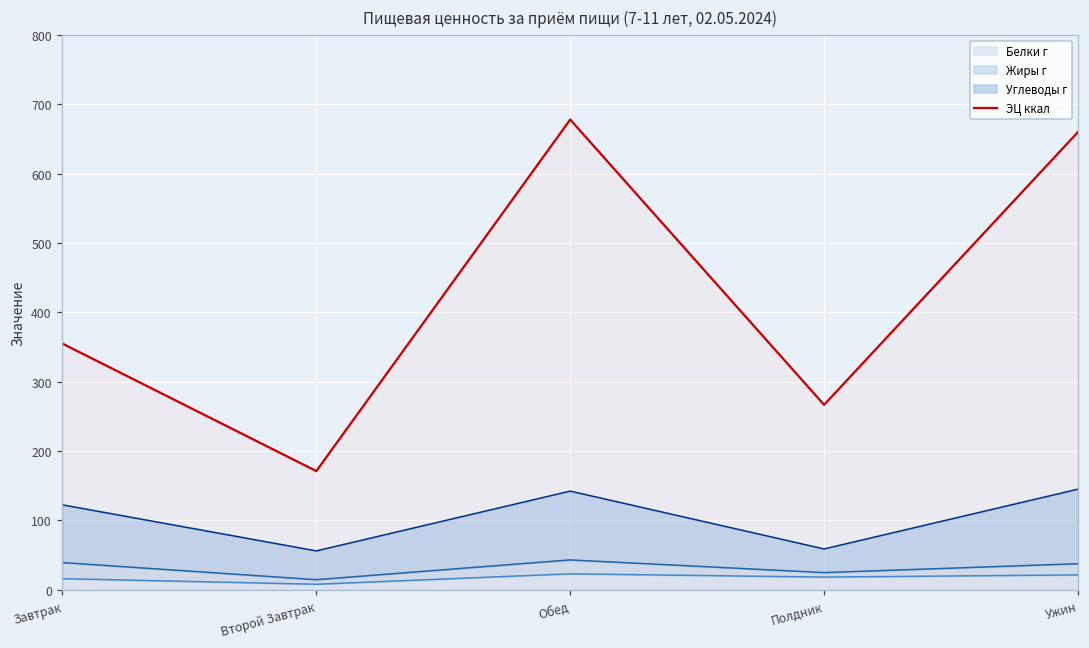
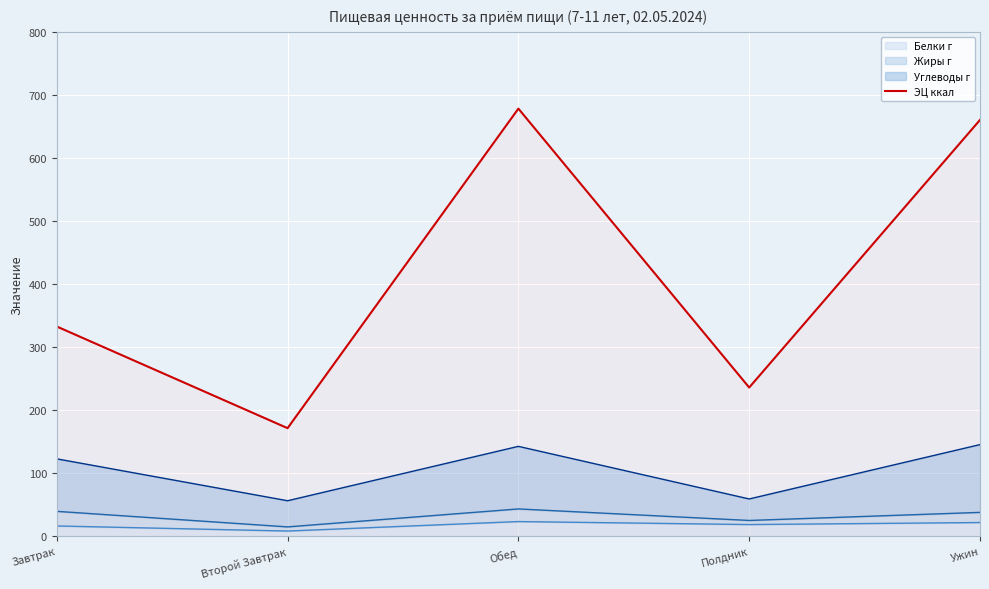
ЭЦ ккал, Завтрак: 360 -> 330
ЭЦ ккал, Полдник: 270 -> 240
